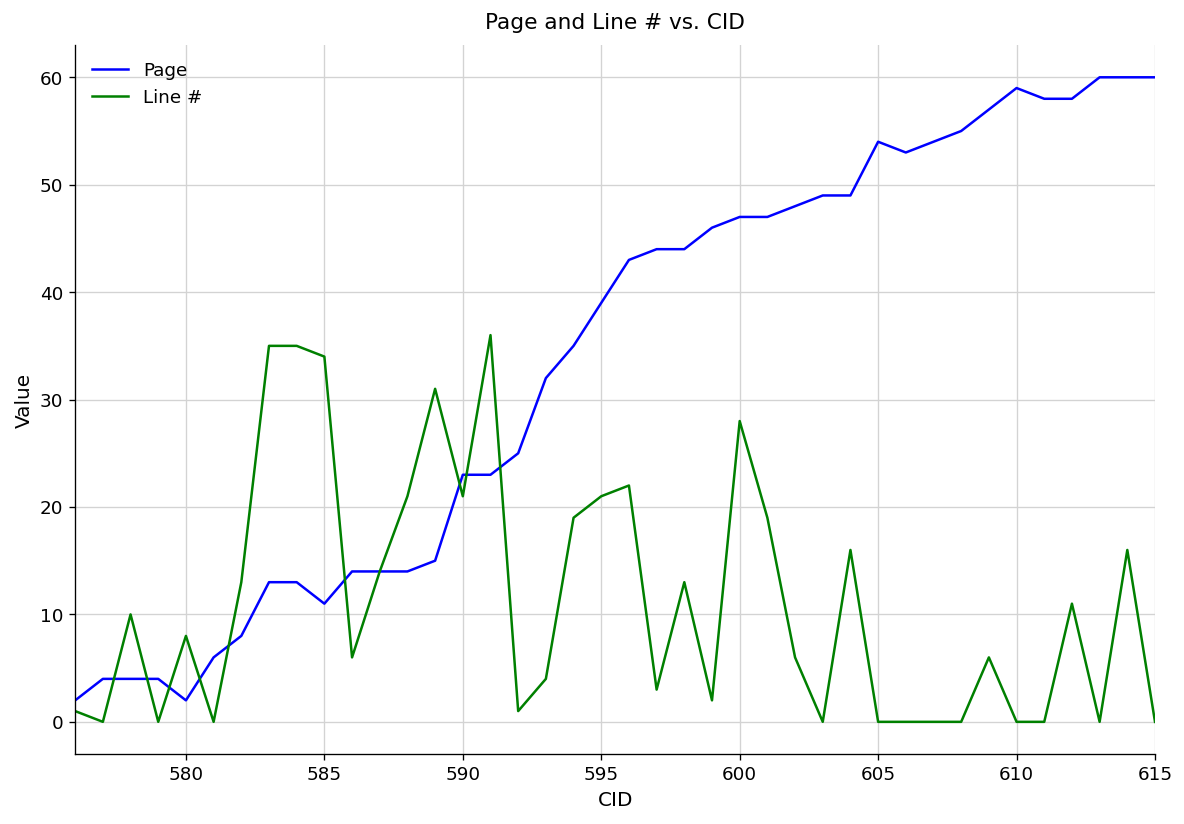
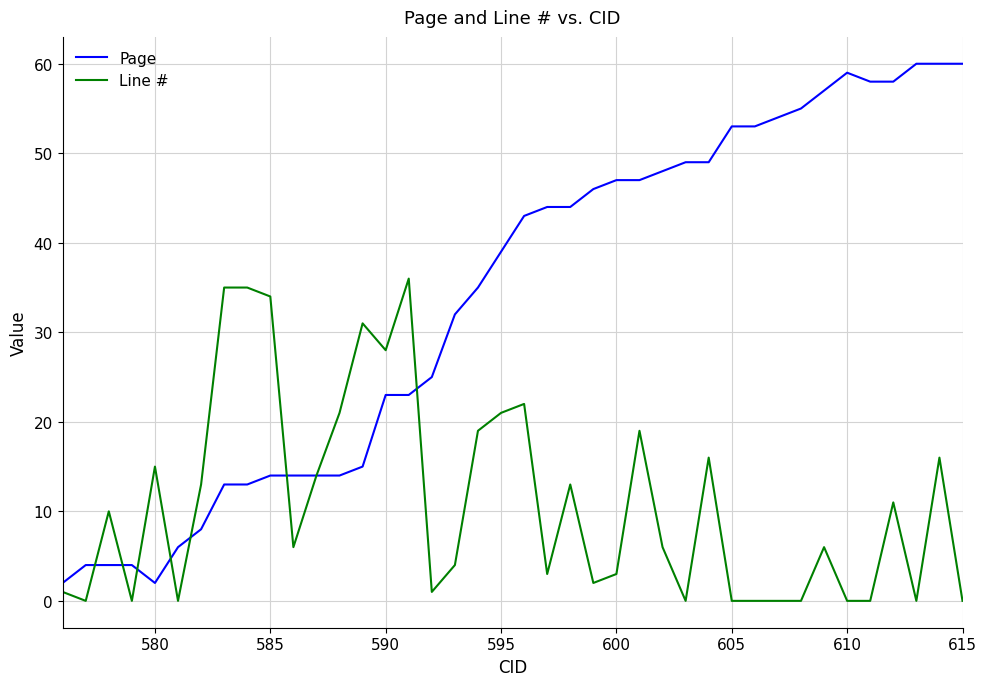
Line #, 580: 8 -> 15
Page, 585: 11 -> 14
Line #, 590: 21 -> 28
Line #, 600: 28 -> 3
Page, 605: 54 -> 53
